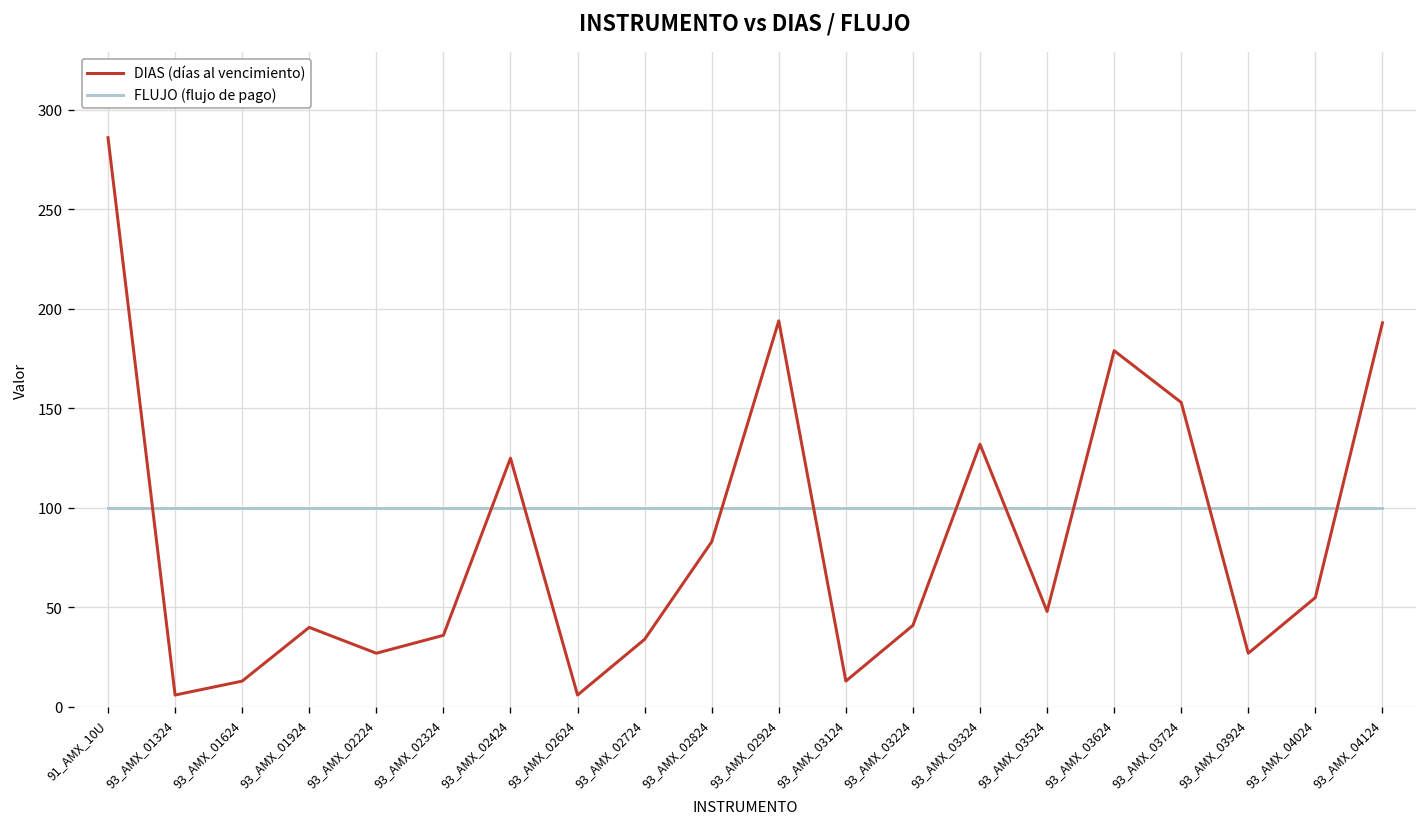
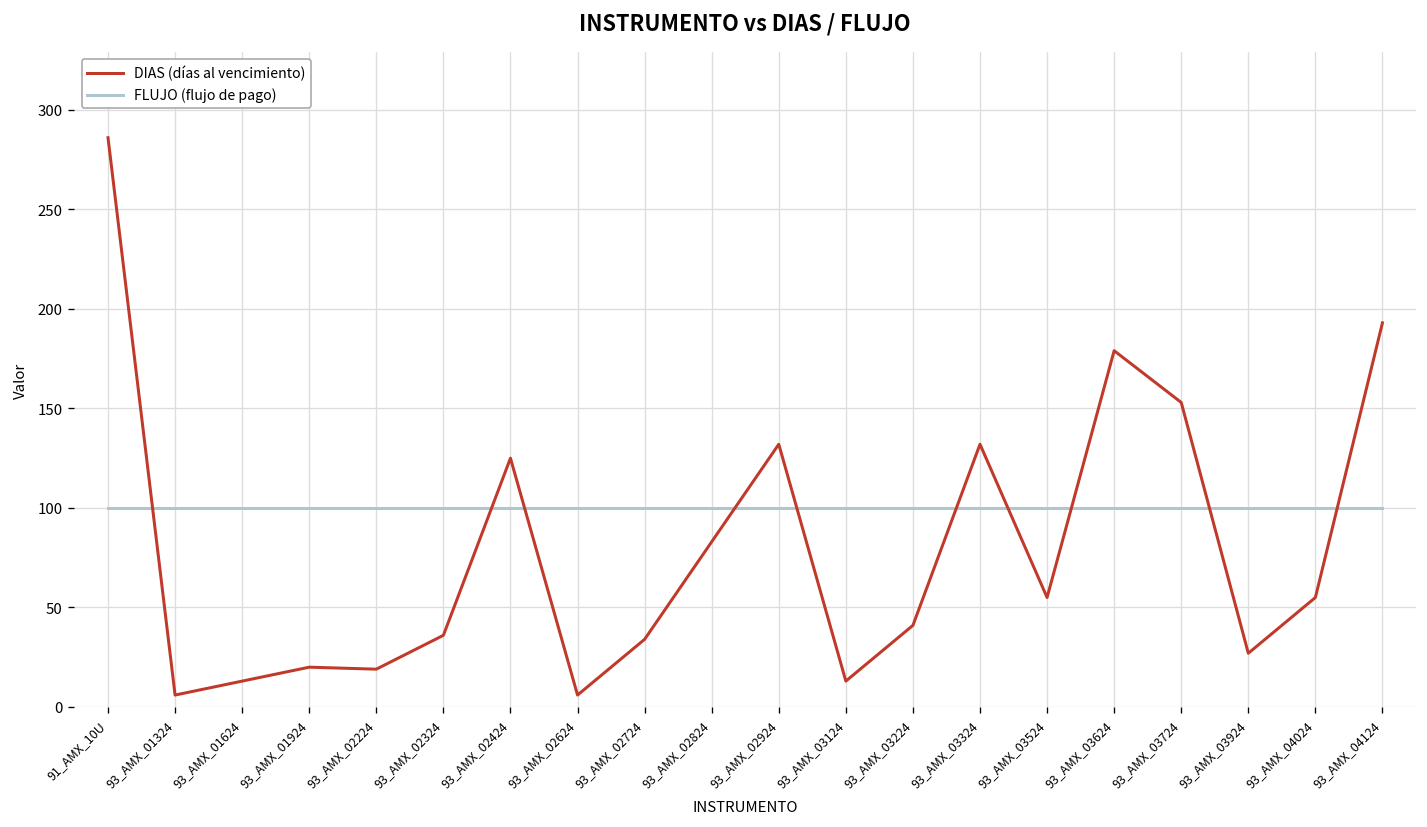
DIAS (días al vencimiento), 93_AMX_01924: 40 -> 20
DIAS (días al vencimiento), 93_AMX_02224: 27 -> 19
DIAS (días al vencimiento), 93_AMX_02924: 194 -> 132
DIAS (días al vencimiento), 93_AMX_03524: 48 -> 55
